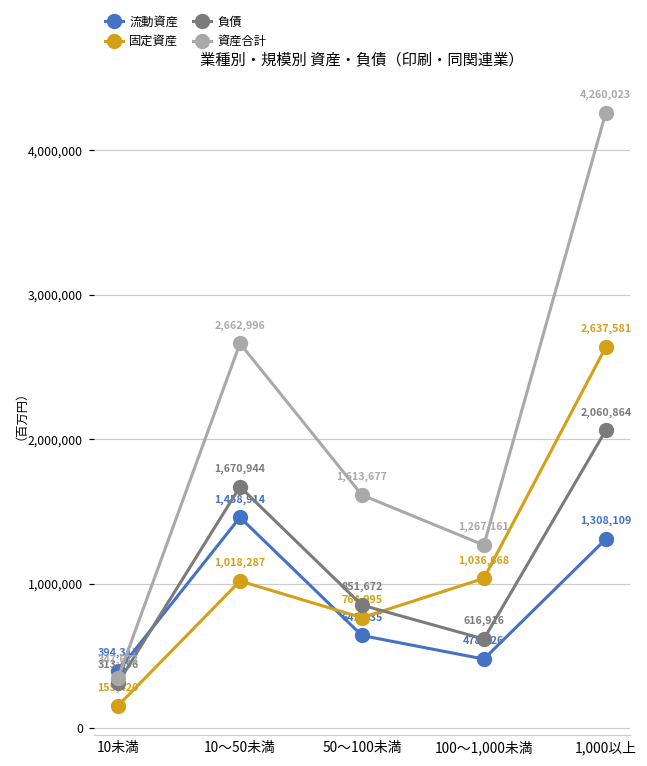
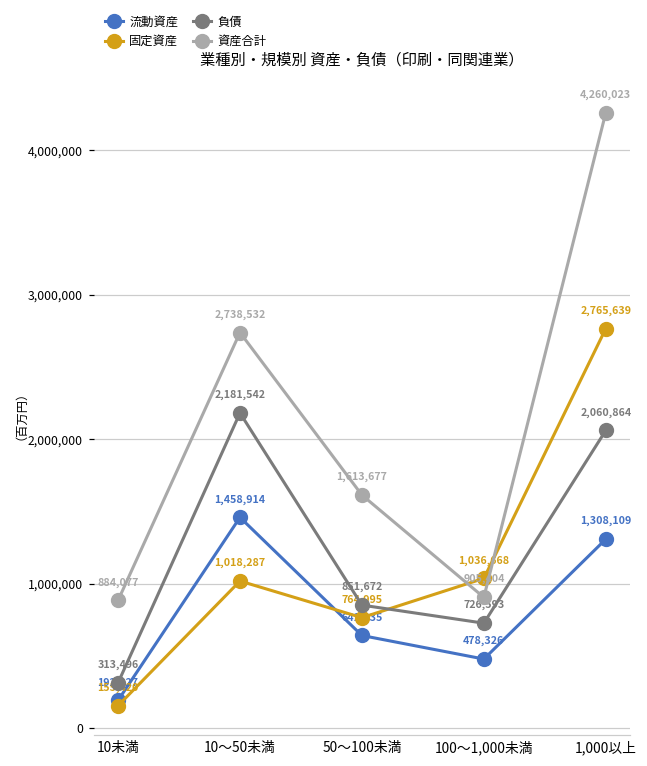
流動資産, 10未満: 394,313 -> 192,227
資産合計, 10未満: 350,000 -> 880,000
負債, 10～50未満: 1,670,944 -> 2,181,542
資産合計, 10～50未満: 2,662,996 -> 2,738,532
負債, 100～1,000未満: 616,916 -> 726,593
資産合計, 100～1,000未満: 1,267,161 -> 905,404
固定資産, 1,000以上: 2,637,581 -> 2,765,639
